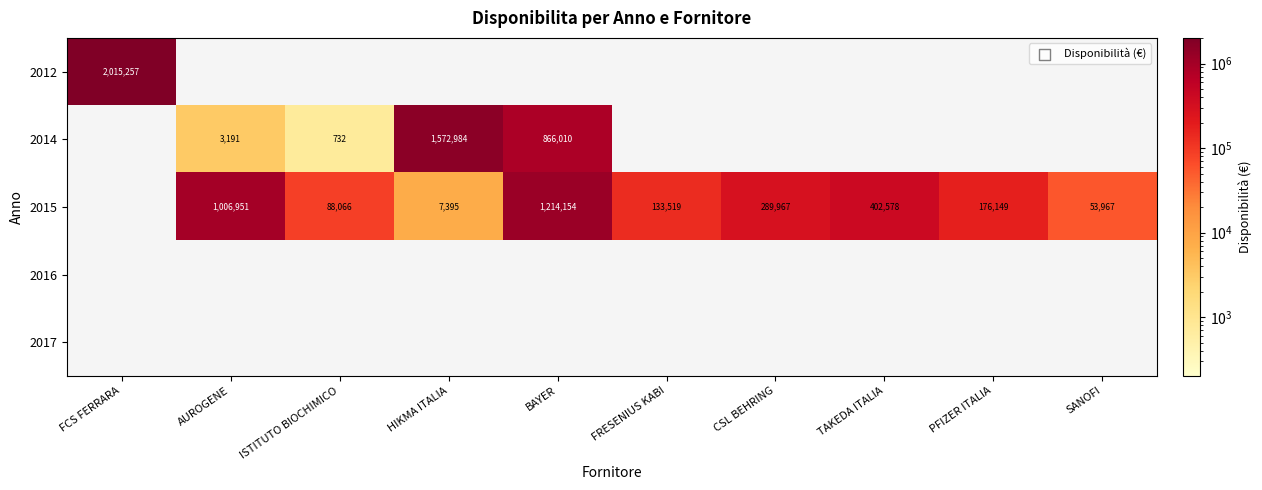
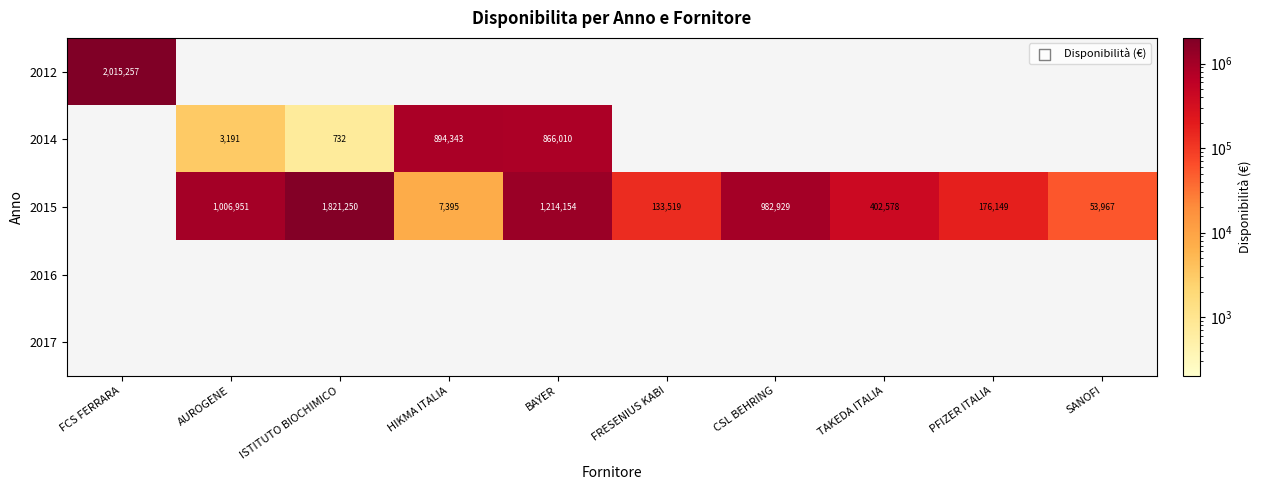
2014, HIKMA ITALIA: 1,572,984 -> 894,343
2015, ISTITUTO BIOCHIMICO: 88,066 -> 1,821,250
2015, CSL BEHRING: 289,967 -> 982,929
